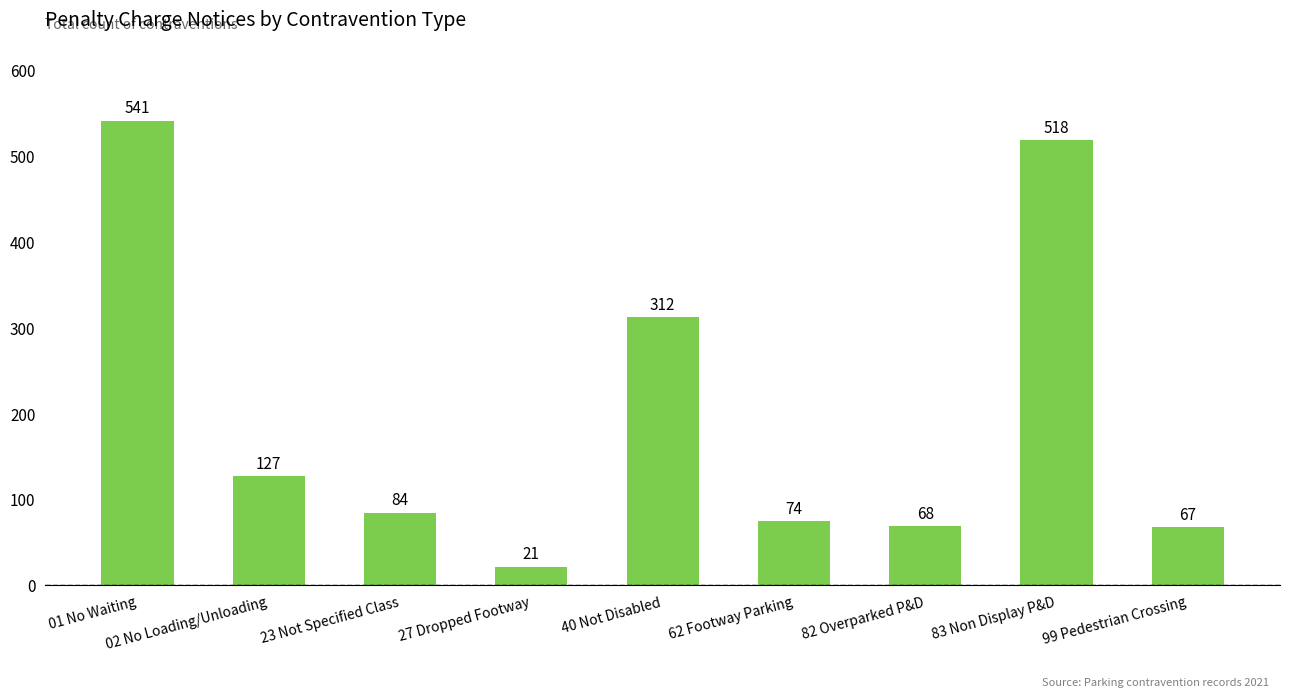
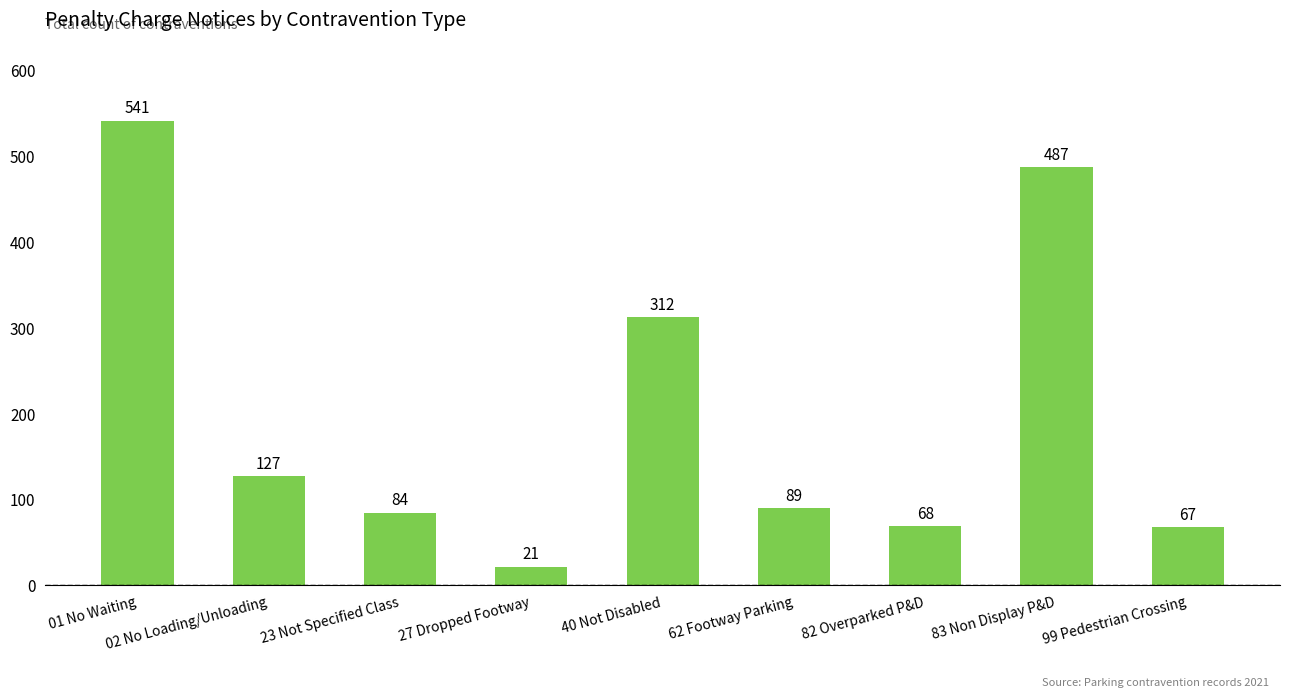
62 Footway Parking: 74 -> 89
83 Non Display P&D: 518 -> 487
